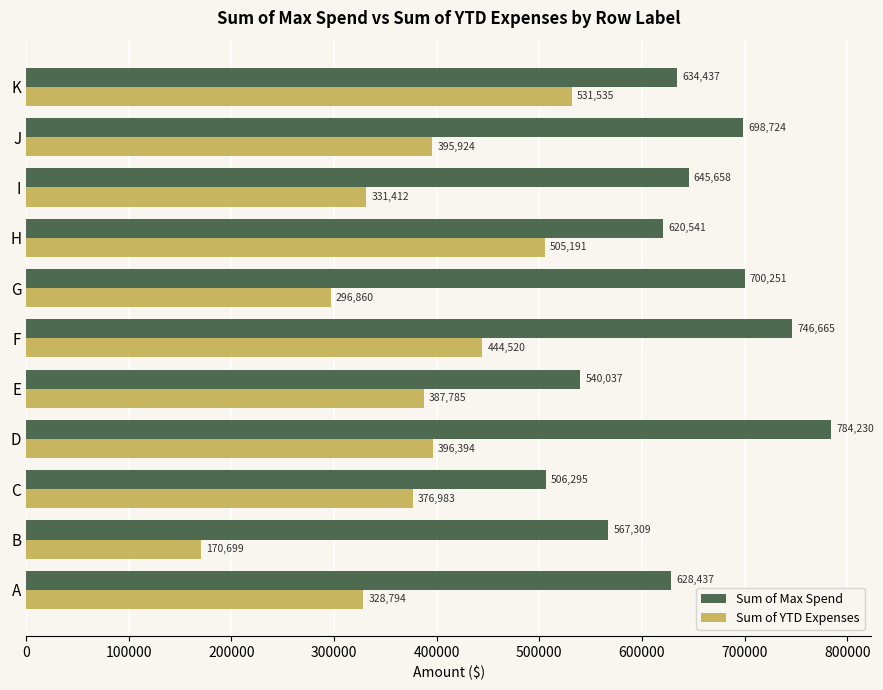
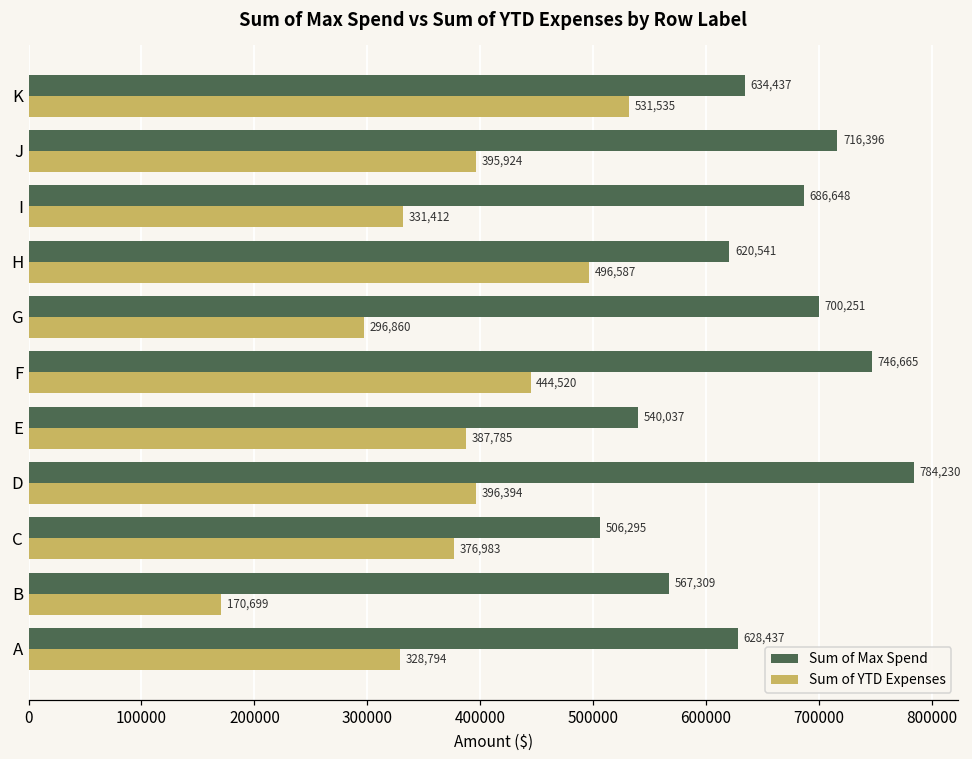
Sum of Max Spend, J: 698,724 -> 716,396
Sum of Max Spend, I: 645,658 -> 686,648
Sum of YTD Expenses, H: 505,191 -> 496,587
